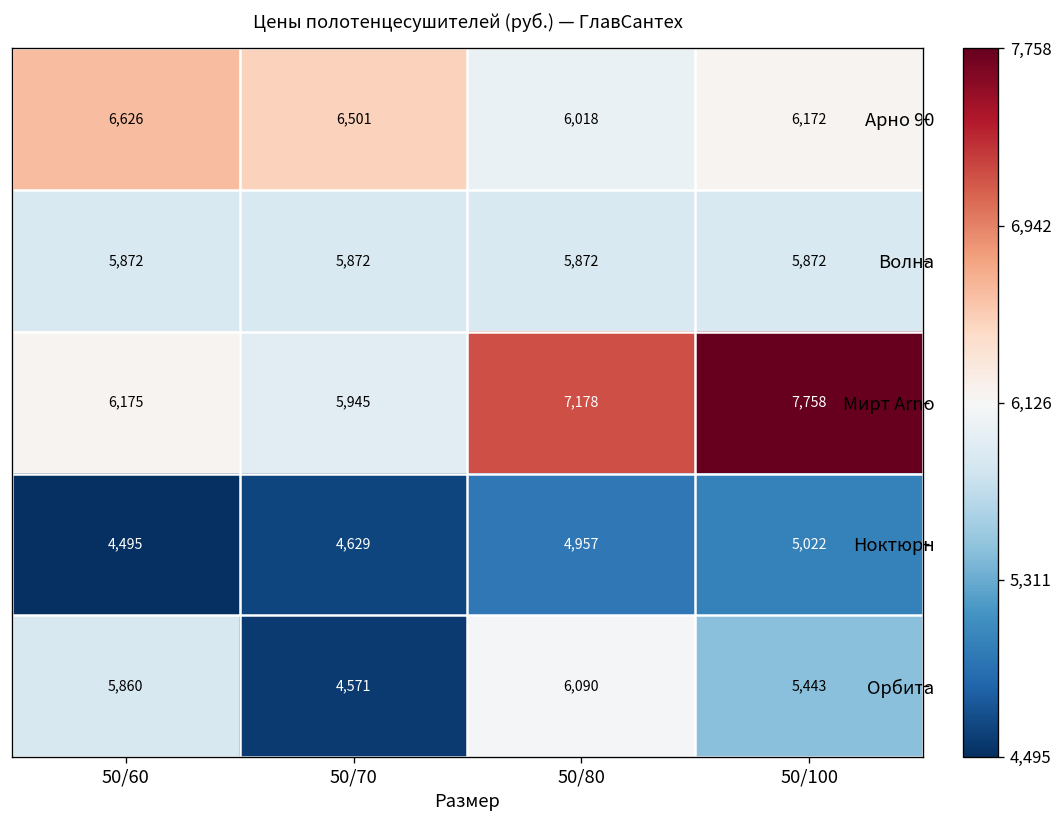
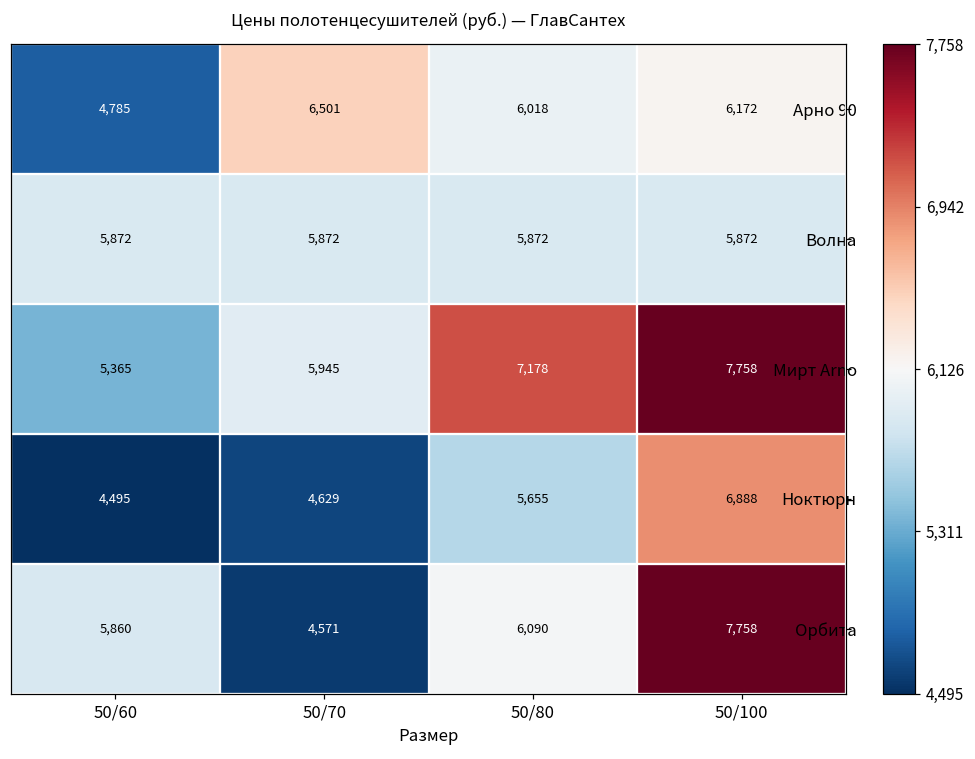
Арно 90, 50/60: 6,626 -> 4,785
Мирт Arno, 50/60: 6,175 -> 5,365
Ноктюрн, 50/80: 4,957 -> 5,655
Ноктюрн, 50/100: 5,022 -> 6,888
Орбита, 50/100: 5,443 -> 7,758
